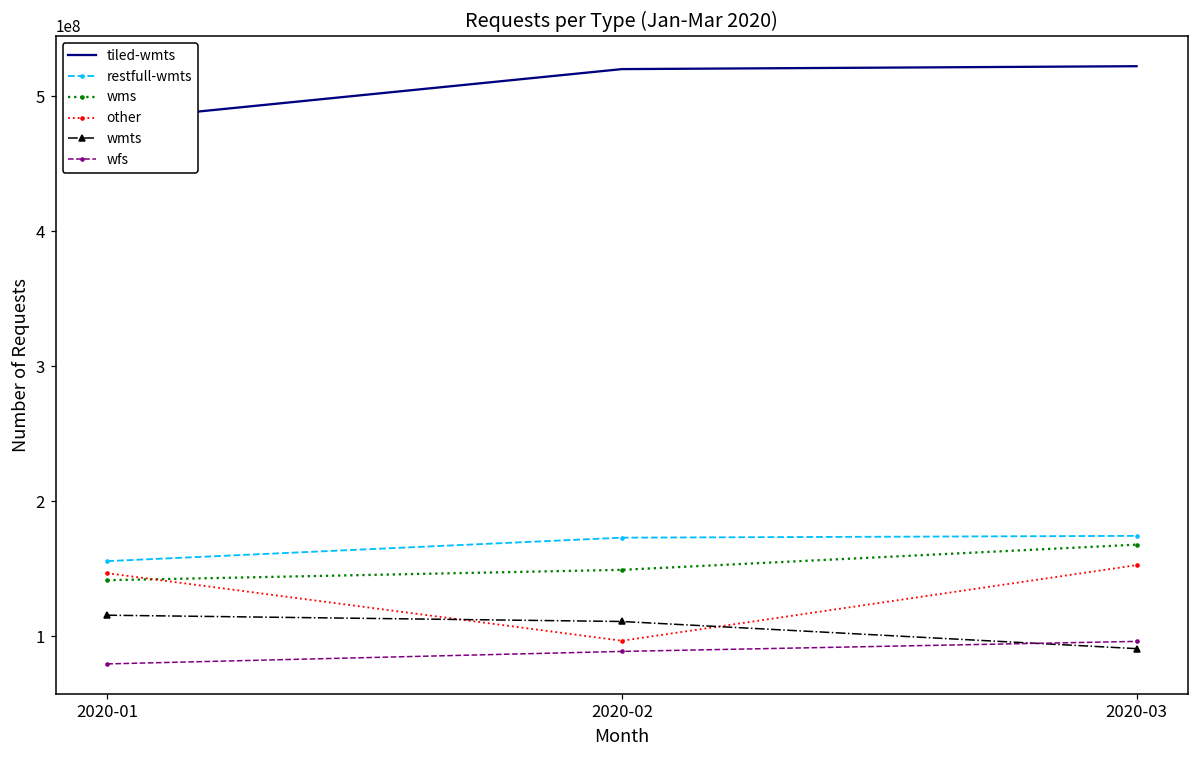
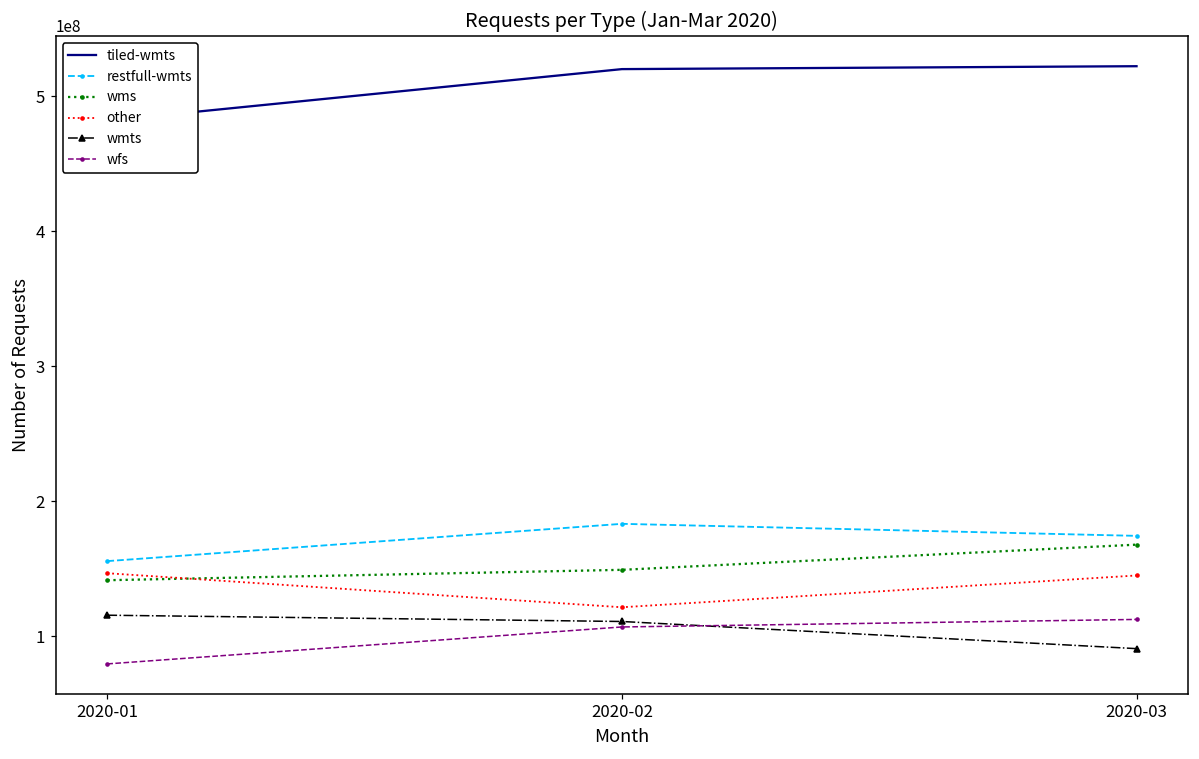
restfull-wmts, 2020-02: 173000000 -> 183000000
other, 2020-02: 97000000 -> 121000000
wfs, 2020-02: 89000000 -> 107000000
other, 2020-03: 153000000 -> 145000000
wfs, 2020-03: 96000000 -> 112000000
